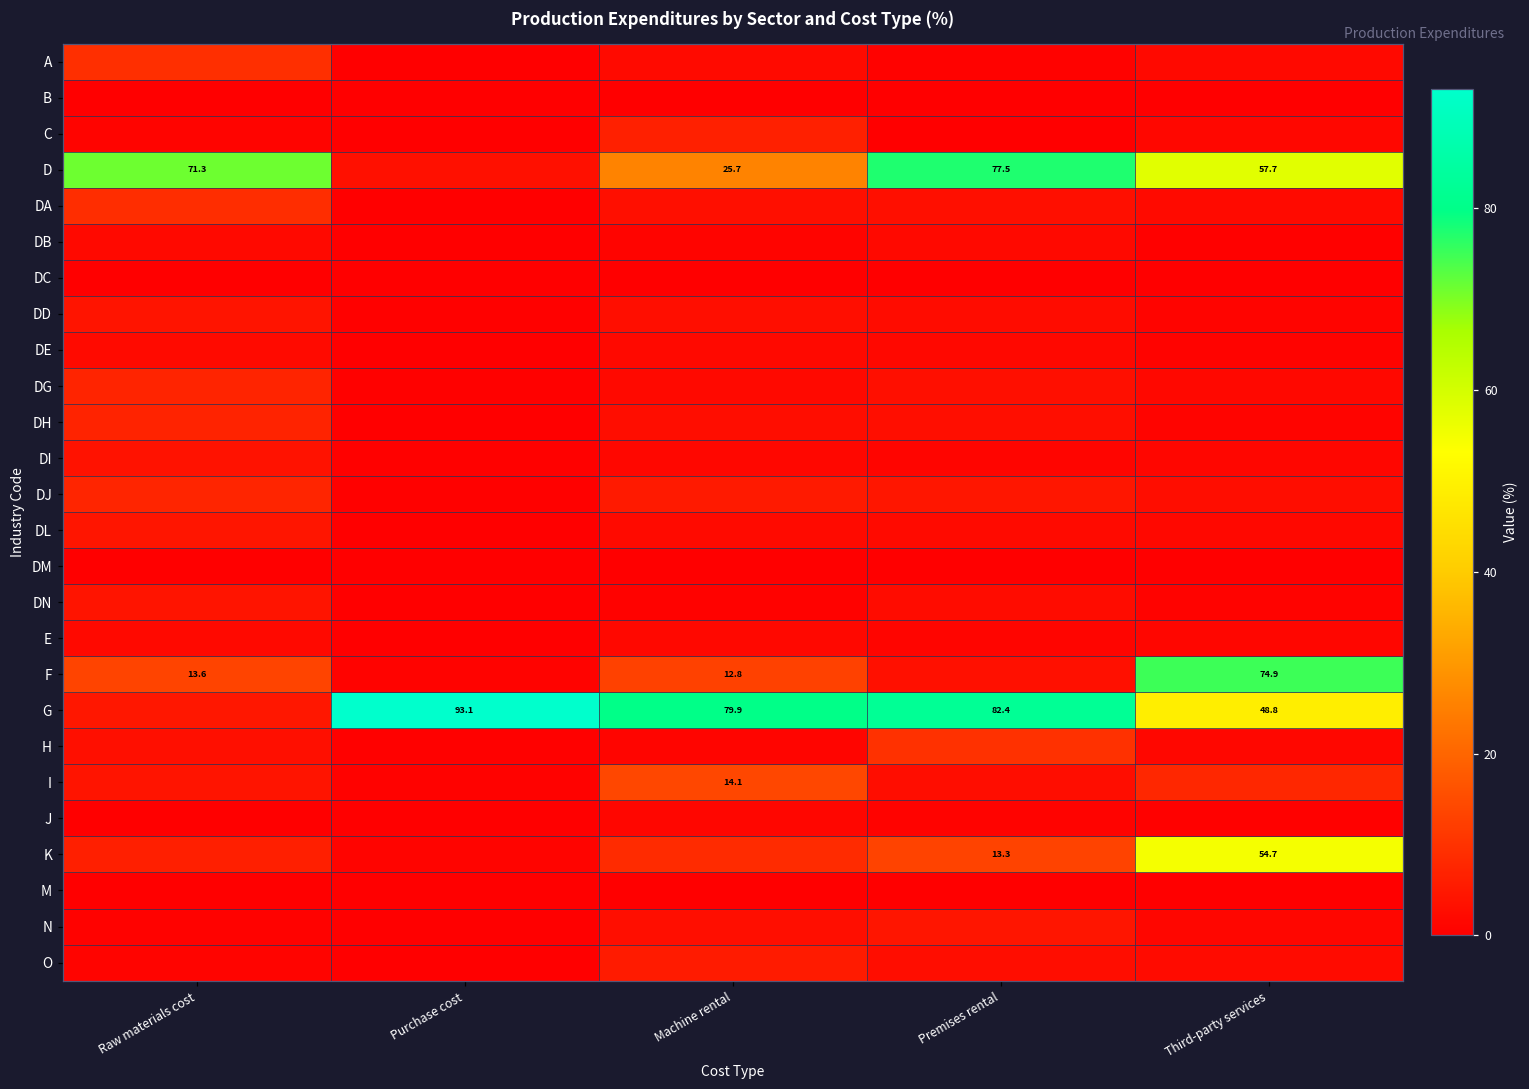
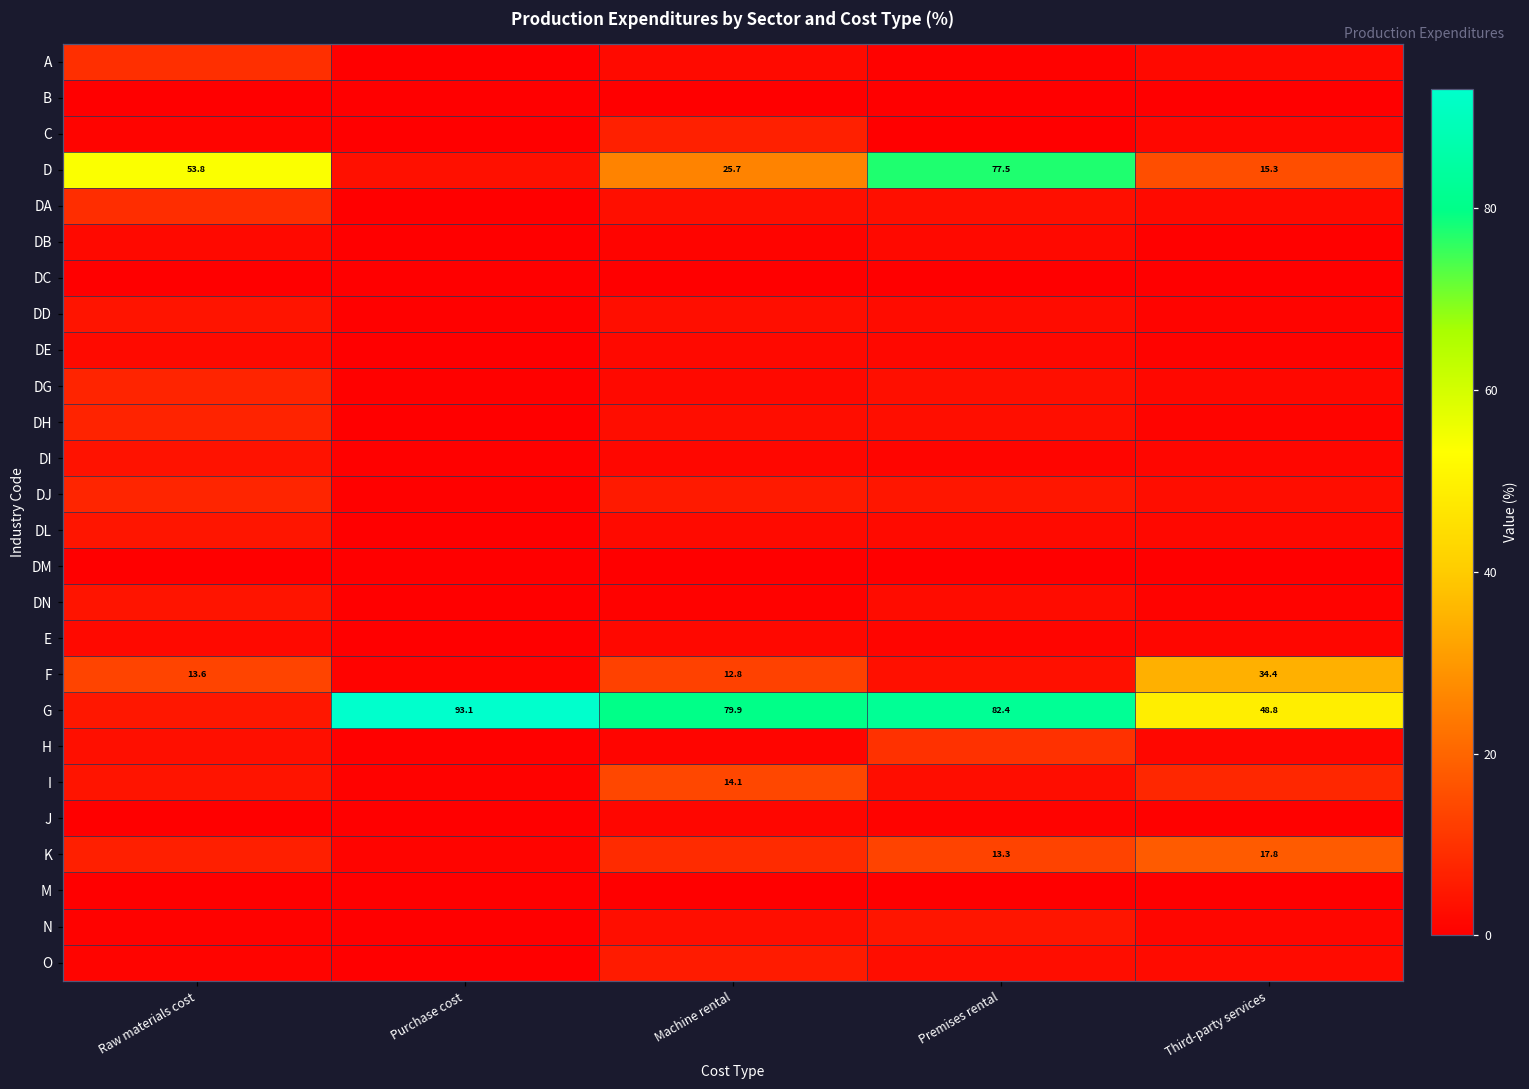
D, Raw materials cost: 71.3 -> 53.8
D, Third-party services: 57.7 -> 15.3
F, Third-party services: 74.9 -> 34.4
K, Third-party services: 54.7 -> 17.8
